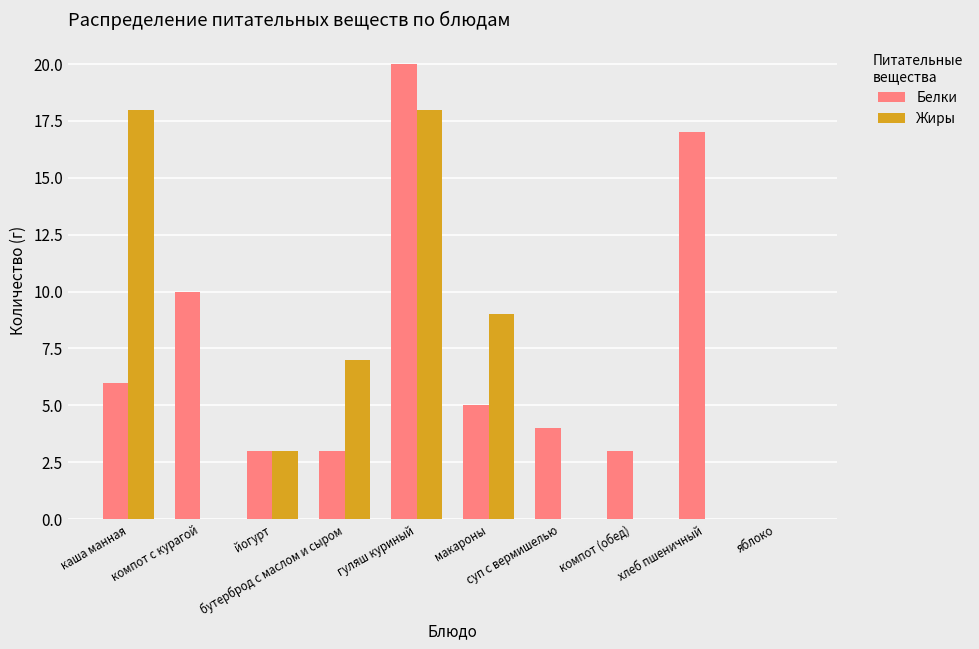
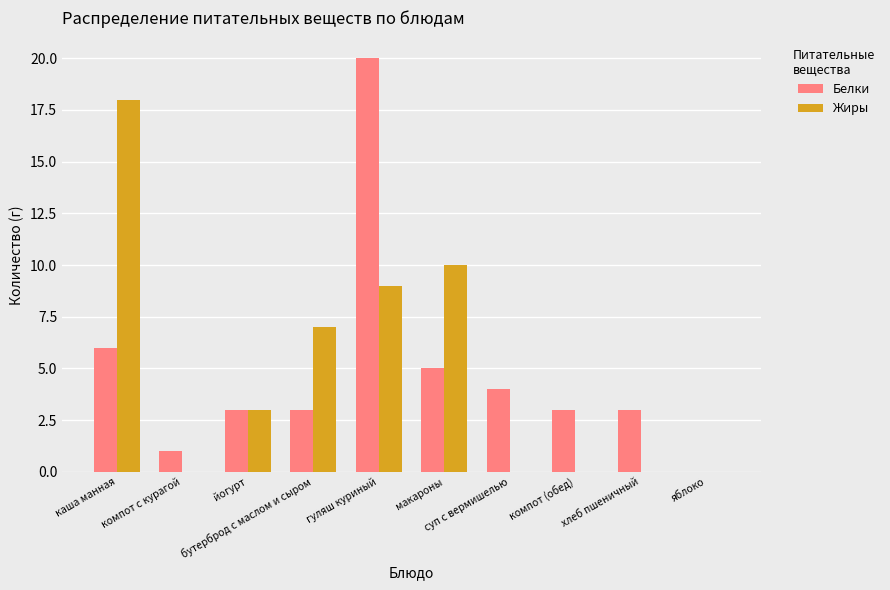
Белки, компот с курагой: 10 -> 1
Жиры, гуляш куриный: 18 -> 9
Жиры, макароны: 9 -> 10
Белки, хлеб пшеничный: 17 -> 3
